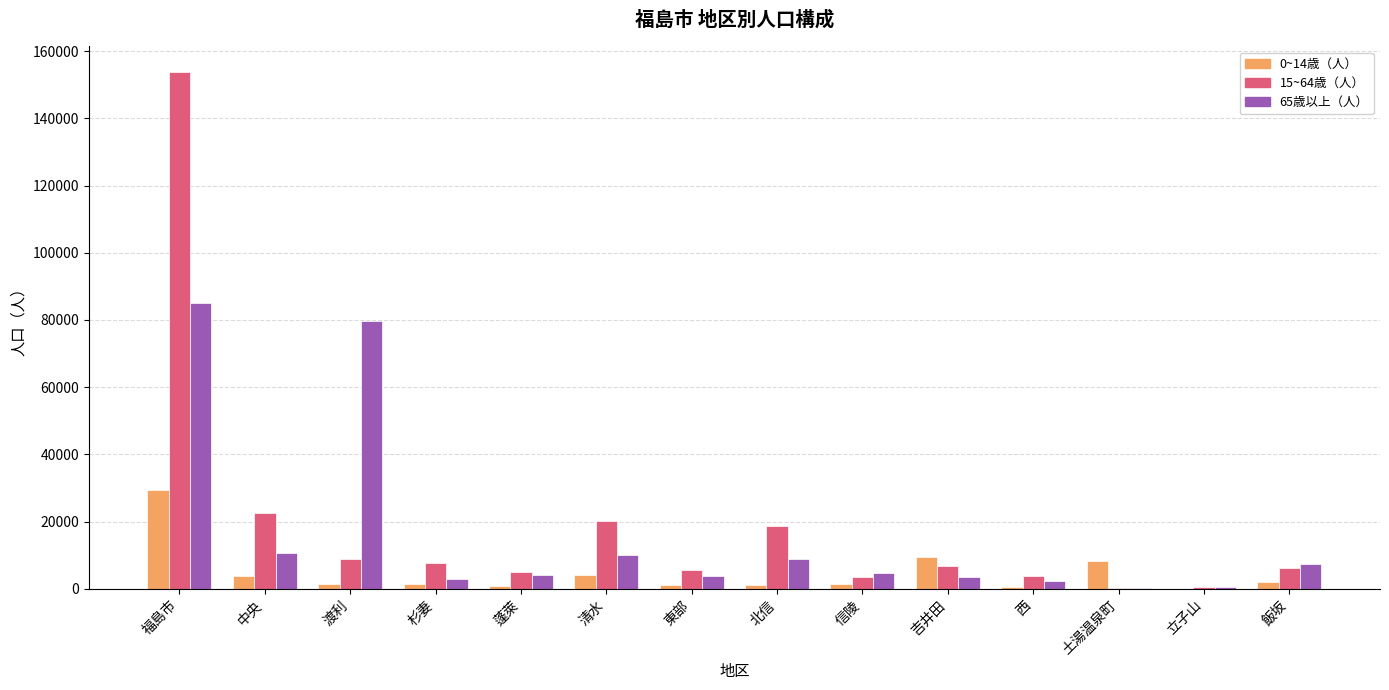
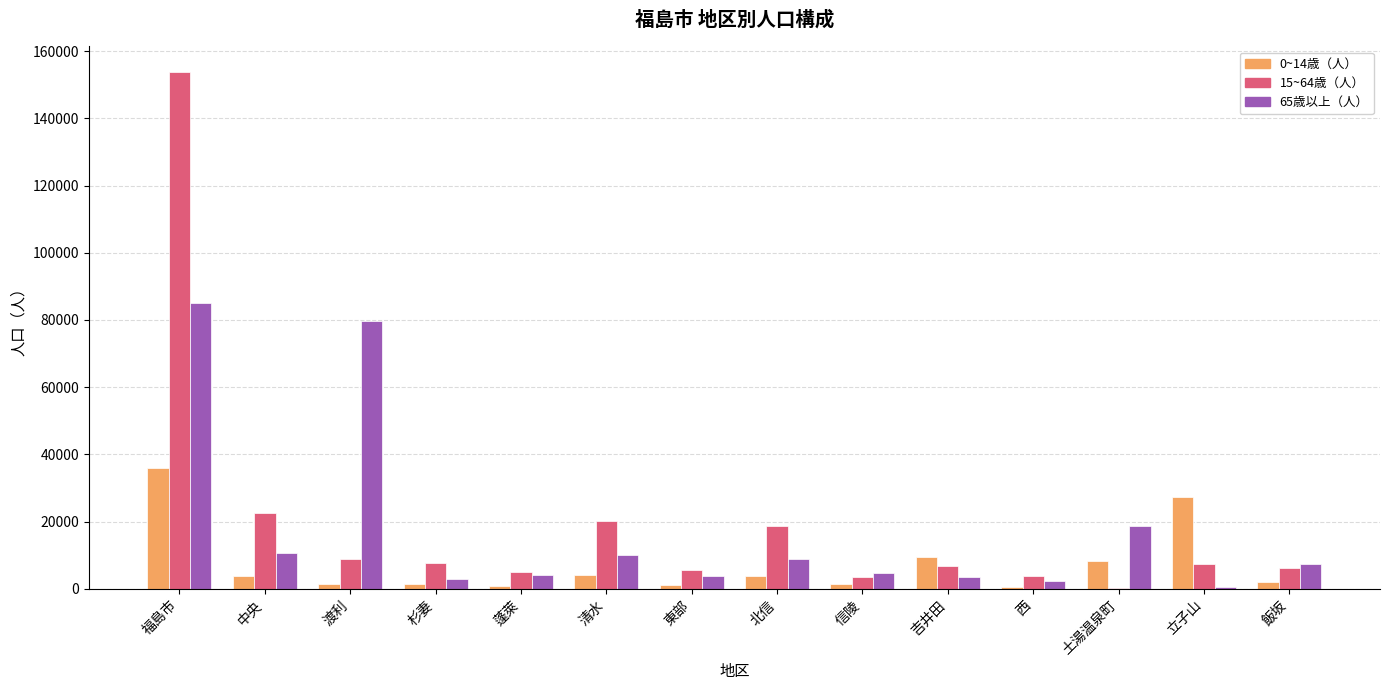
0~14歳（人）, 福島市: 29000 -> 36000
0~14歳（人）, 北信: 1000 -> 4000
65歳以上（人）, 土湯温泉町: 0 -> 19000
0~14歳（人）, 立子山: 0 -> 27000
15~64歳（人）, 立子山: 0 -> 7000
